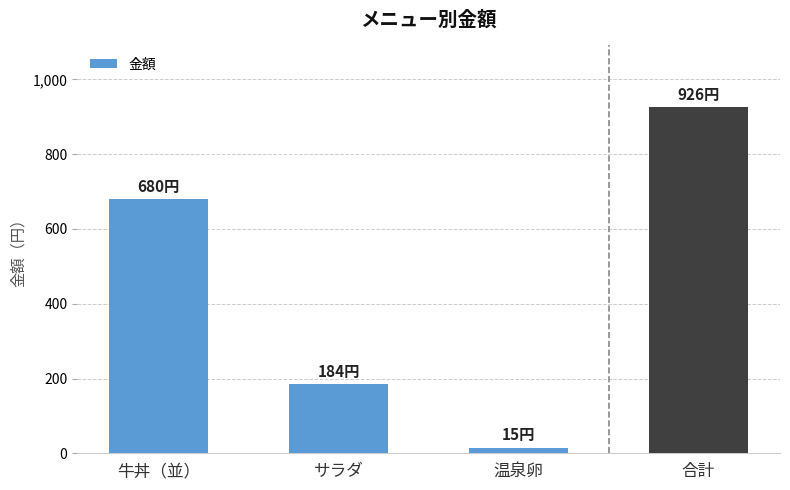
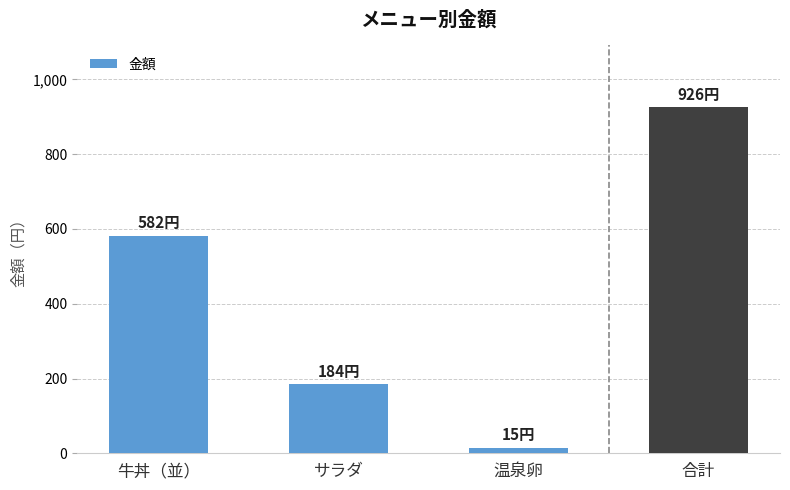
牛丼（並）: 680円 -> 582円
